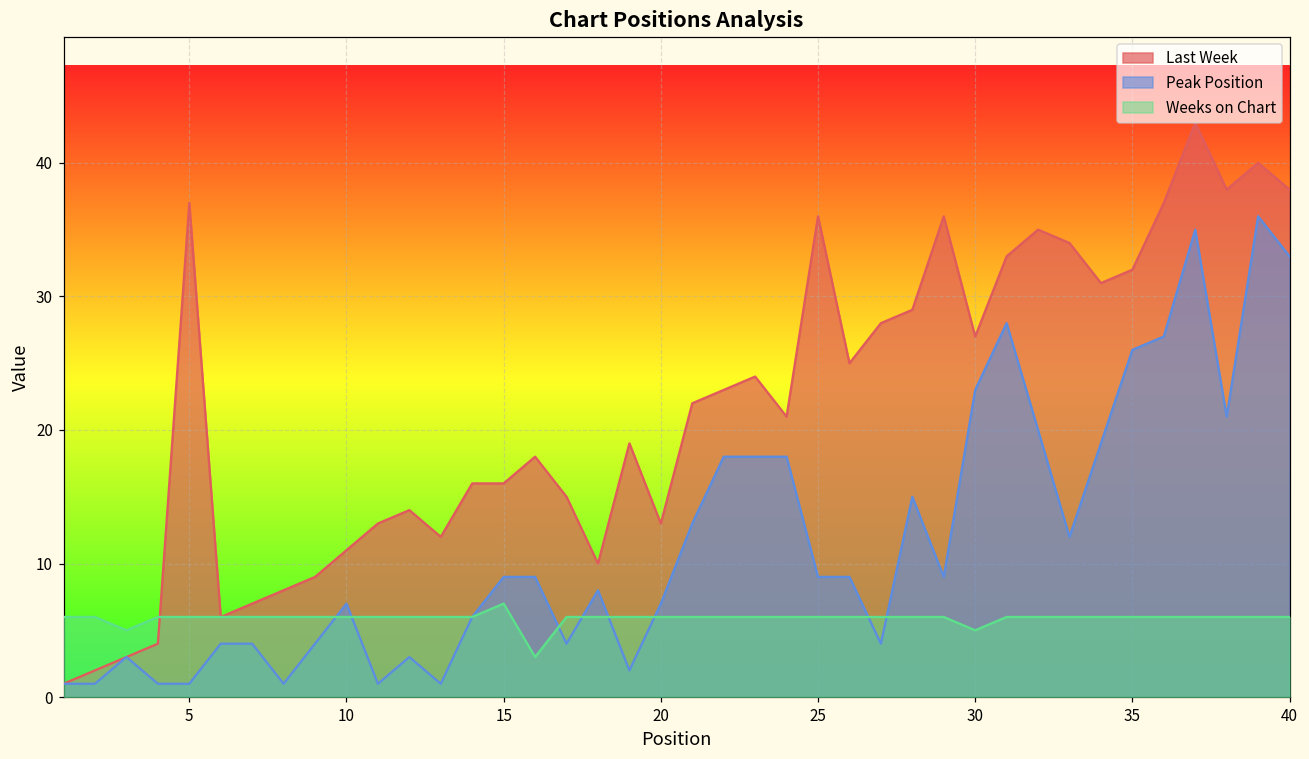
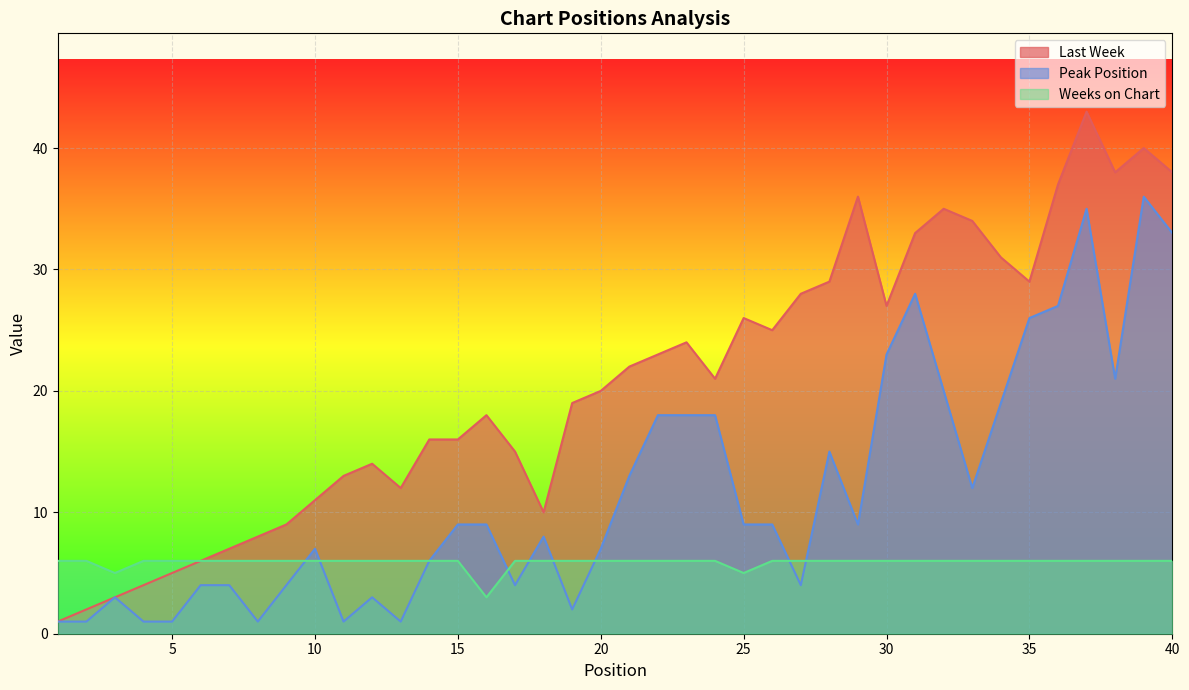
Last Week, 5: 37 -> 5
Weeks on Chart, 15: 7 -> 6
Last Week, 20: 13 -> 20
Last Week, 25: 36 -> 26
Weeks on Chart, 25: 6 -> 5
Weeks on Chart, 30: 5 -> 6
Last Week, 35: 32 -> 29
